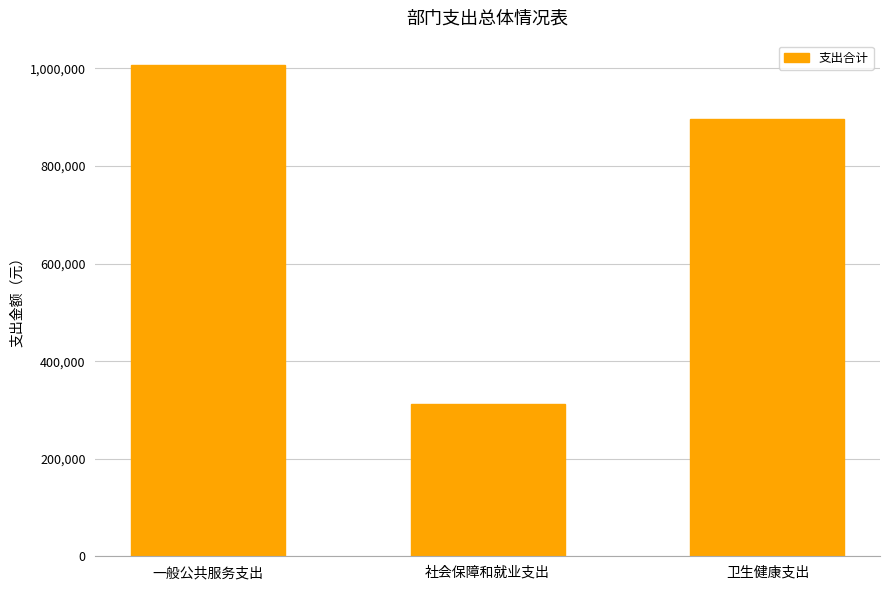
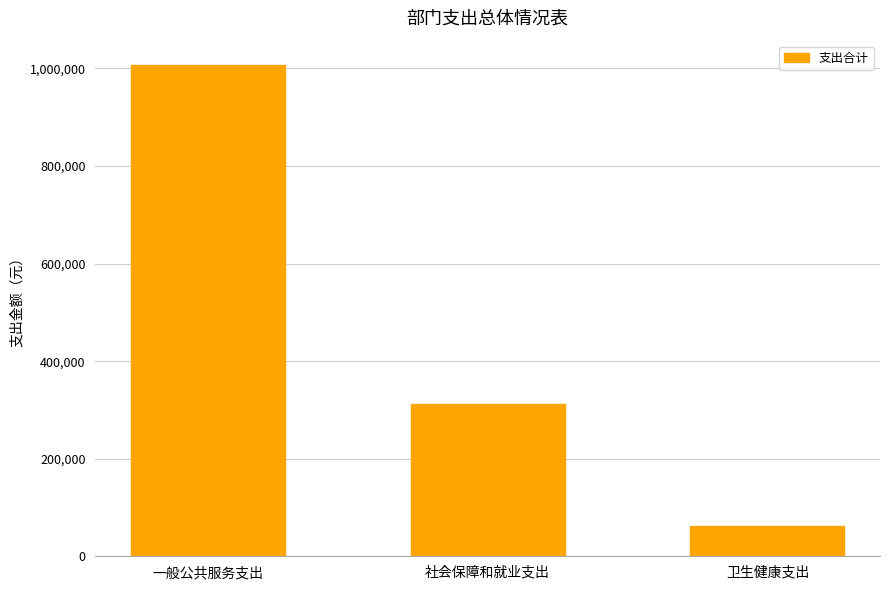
卫生健康支出: 900,000 -> 60,000
